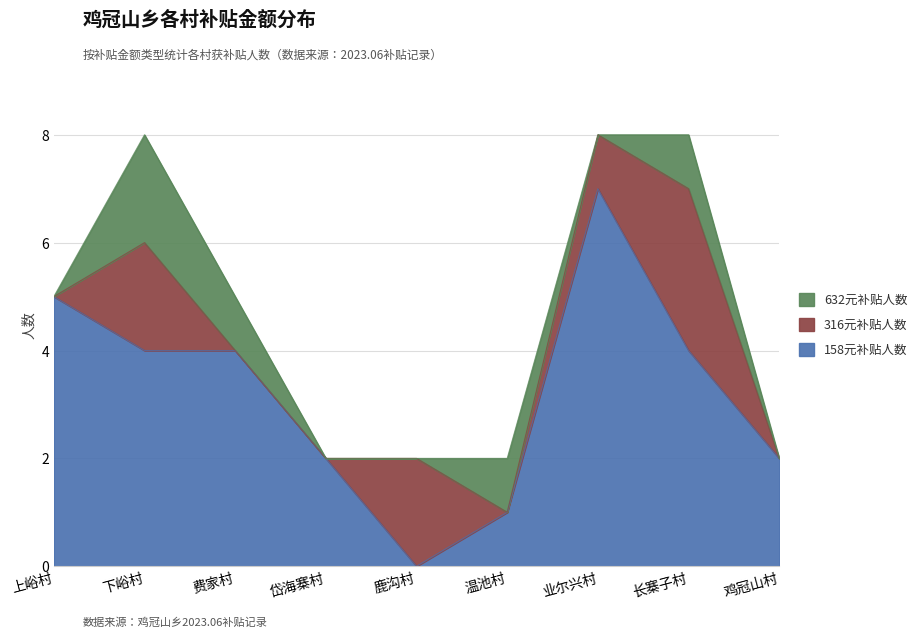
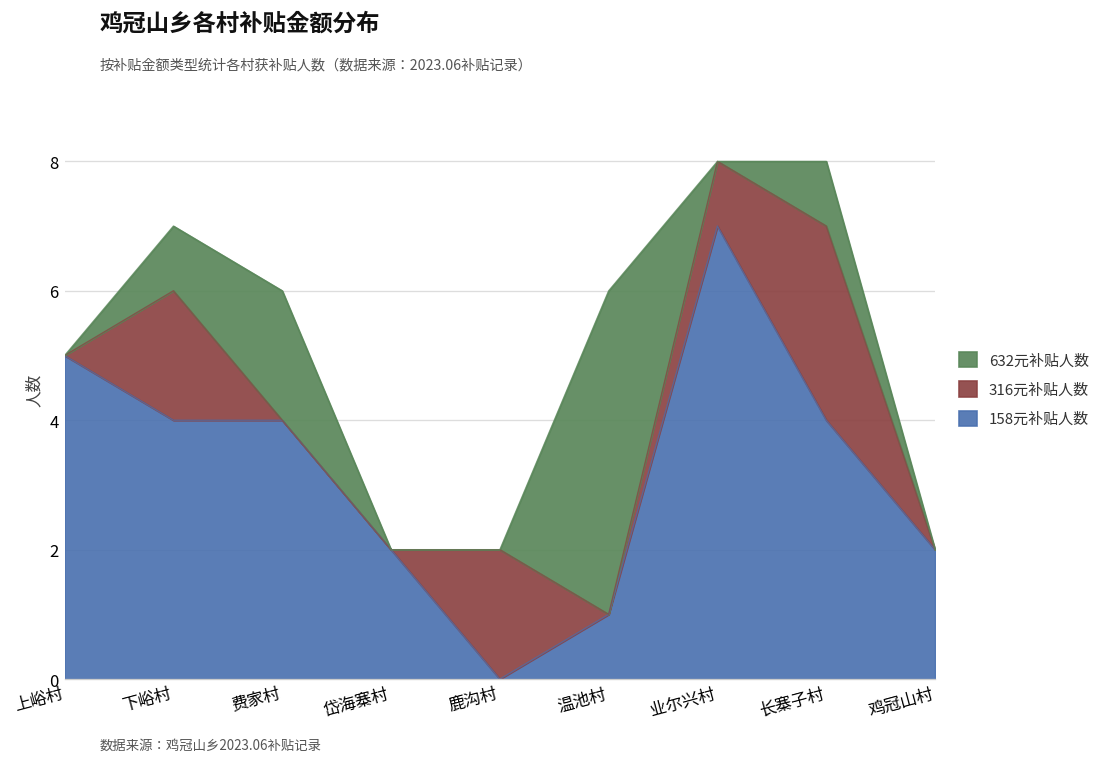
632元补贴人数, 下峪村: 2 -> 1
632元补贴人数, 费家村: 1 -> 2
632元补贴人数, 温池村: 1 -> 5
